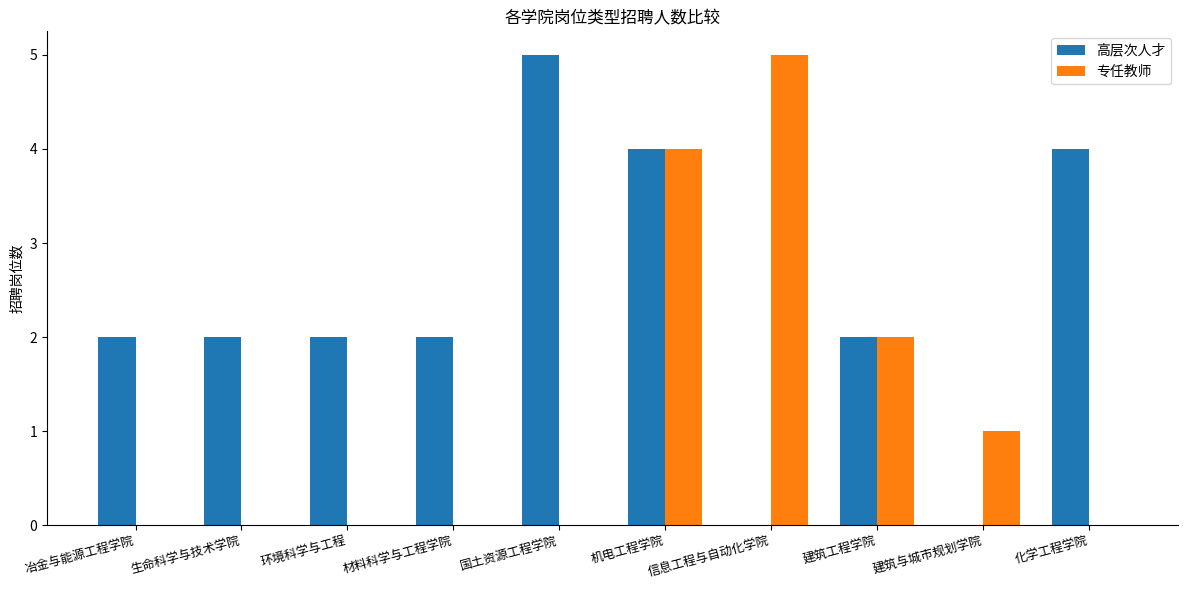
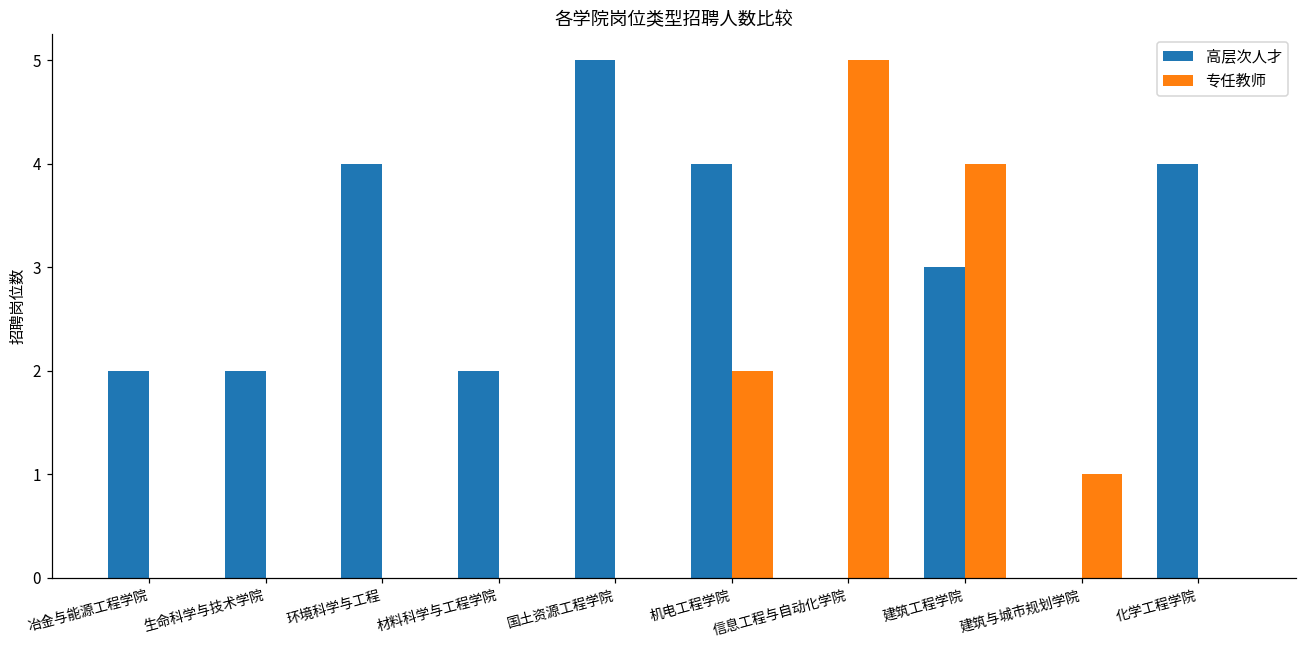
高层次人才, 环境科学与工程: 2 -> 4
专任教师, 机电工程学院: 4 -> 2
高层次人才, 建筑工程学院: 2 -> 3
专任教师, 建筑工程学院: 2 -> 4
